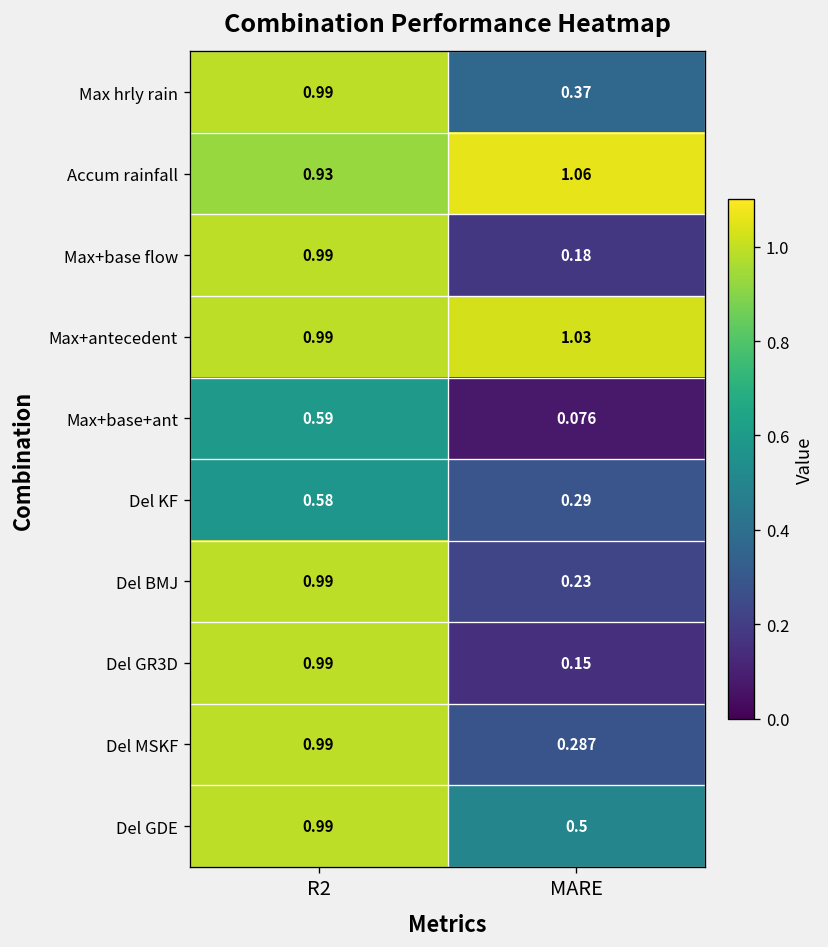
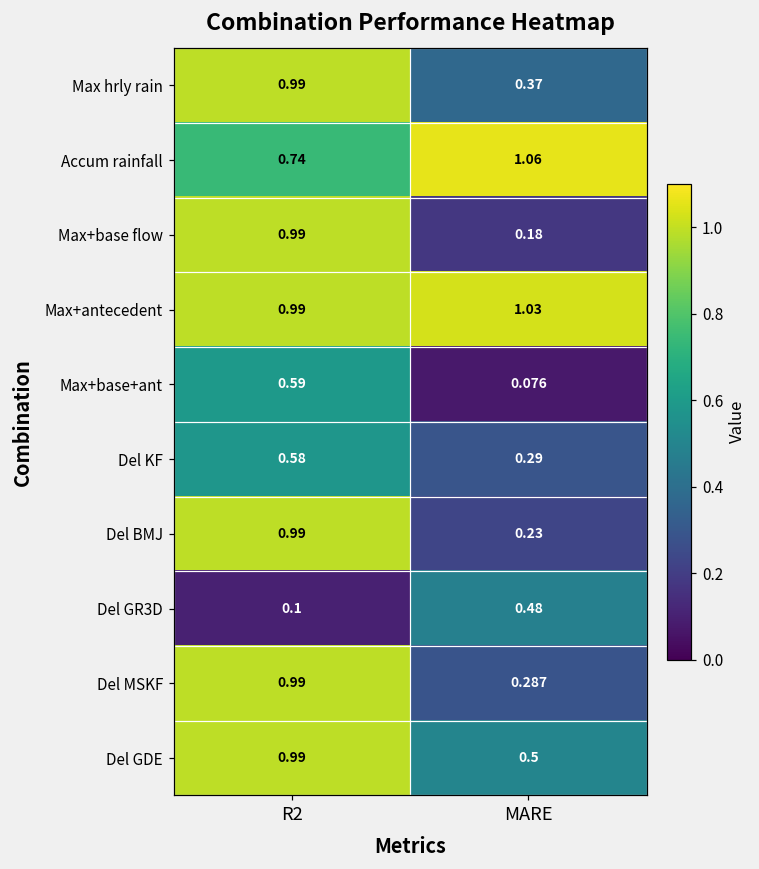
Accum rainfall, R2: 0.93 -> 0.74
Del GR3D, R2: 0.99 -> 0.1
Del GR3D, MARE: 0.15 -> 0.48
